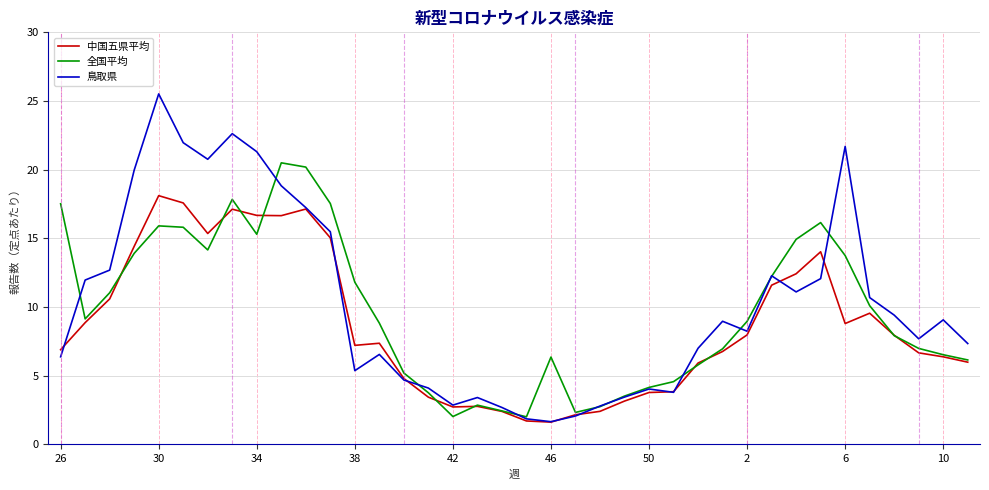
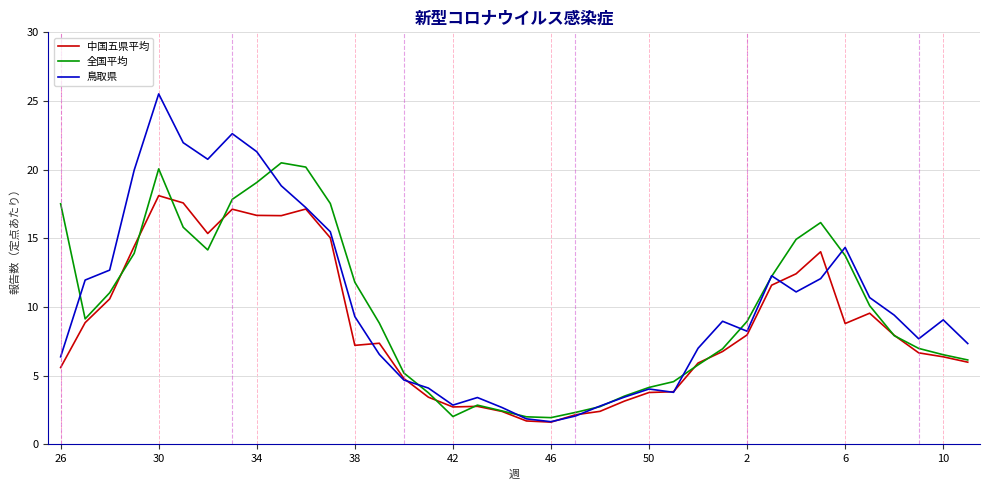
中国五県平均, 26: 6.9 -> 5.6
全国平均, 30: 15.9 -> 20.1
全国平均, 34: 15.3 -> 19.1
鳥取県, 38: 5.4 -> 9.3
全国平均, 46: 6.4 -> 2.0
鳥取県, 6: 21.7 -> 14.3
